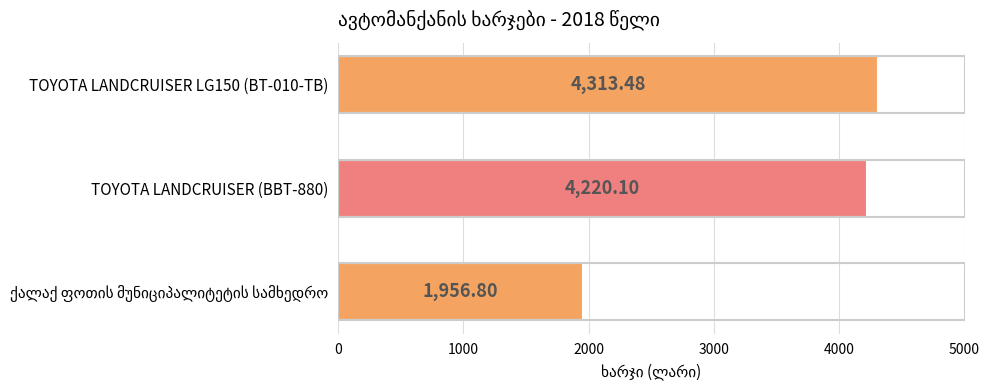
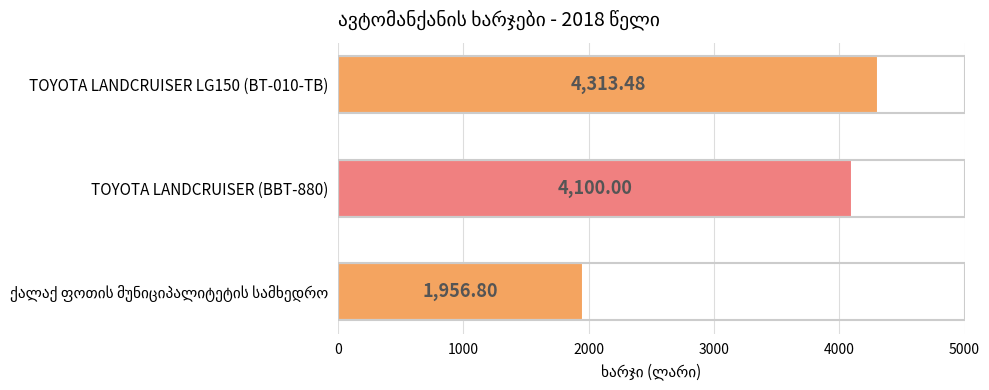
TOYOTA LANDCRUISER (BBT-880): 4,220.10 -> 4,100.00
